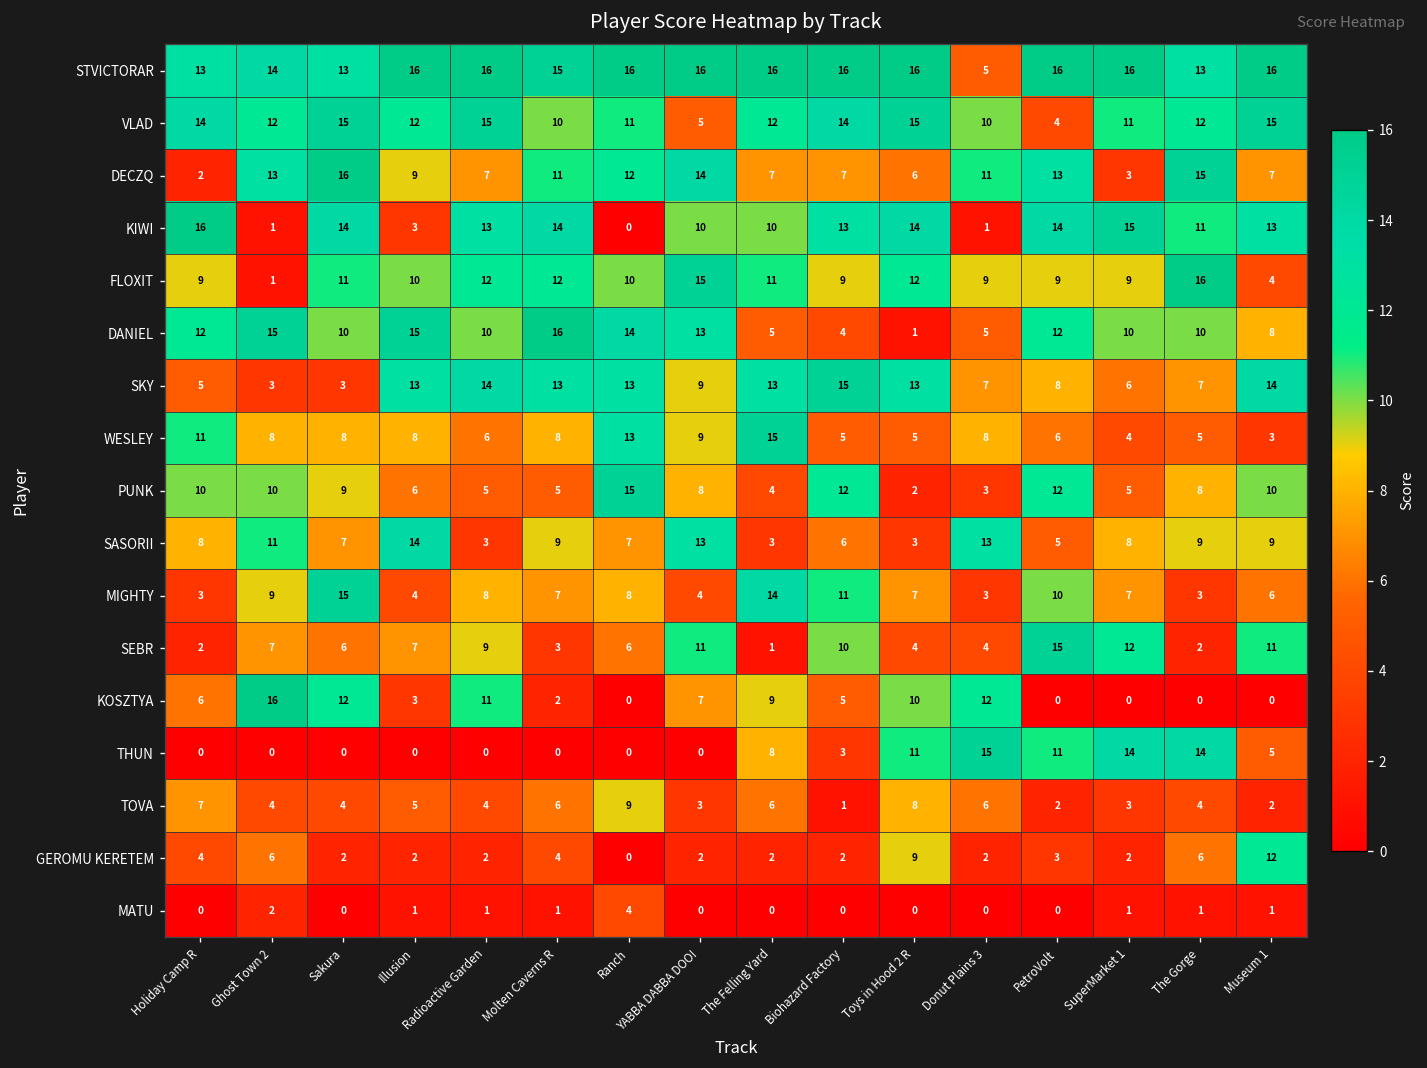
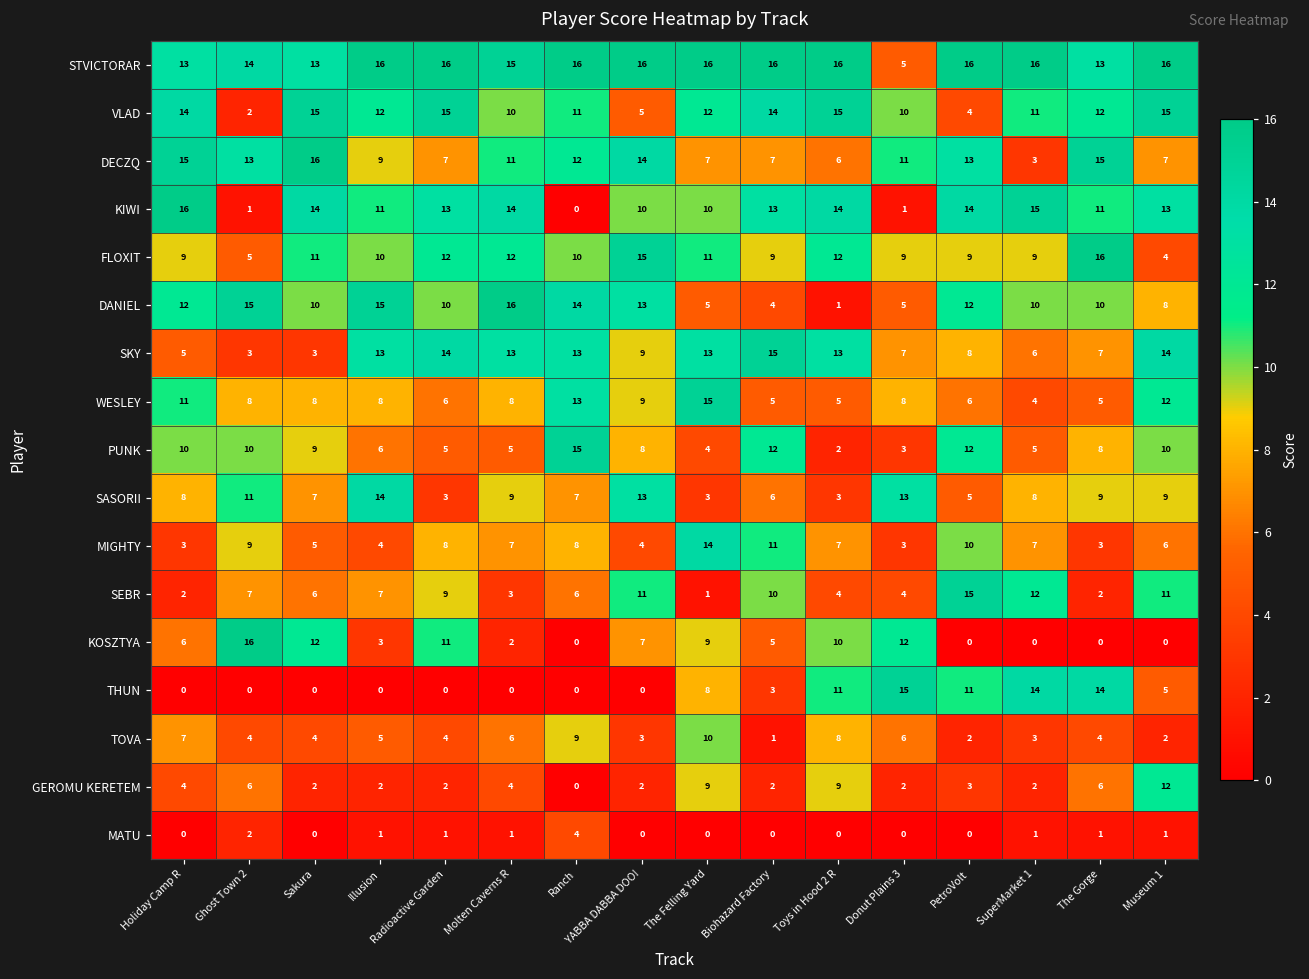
VLAD, Ghost Town 2: 12 -> 2
DECZQ, Holiday Camp R: 2 -> 15
KIWI, Illusion: 3 -> 11
FLOXIT, Ghost Town 2: 1 -> 5
WESLEY, Museum 1: 3 -> 12
MIGHTY, Sakura: 15 -> 5
TOVA, The Felling Yard: 6 -> 10
GEROMU KERETEM, The Felling Yard: 2 -> 9
